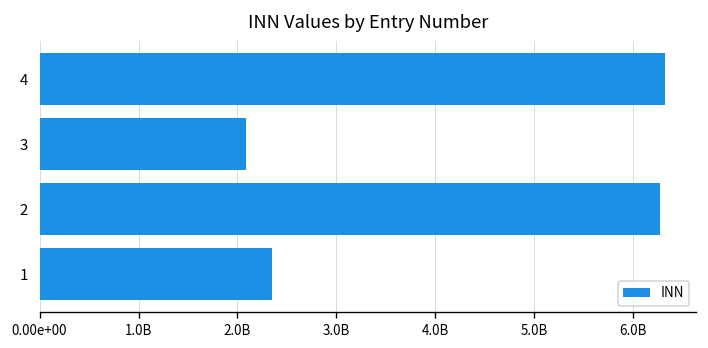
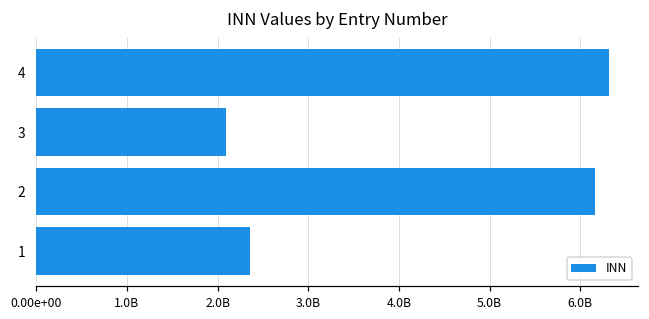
2: 6300000000 -> 6200000000
